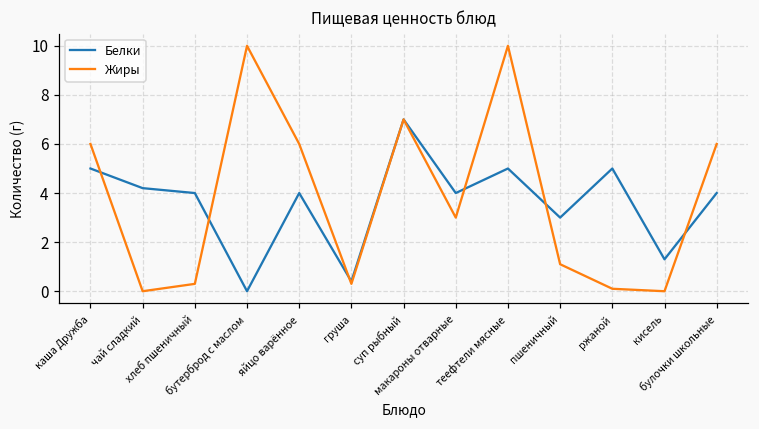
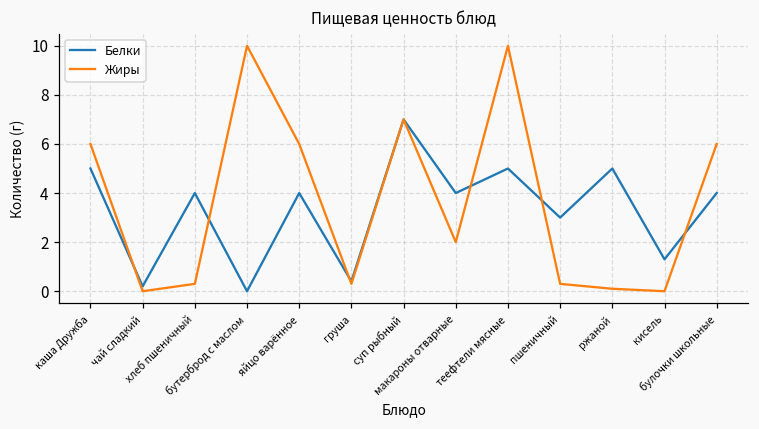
Белки, чай сладкий: 4.2 -> 0.2
Жиры, макароны отварные: 3 -> 2
Жиры, пшеничный: 1.1 -> 0.3
